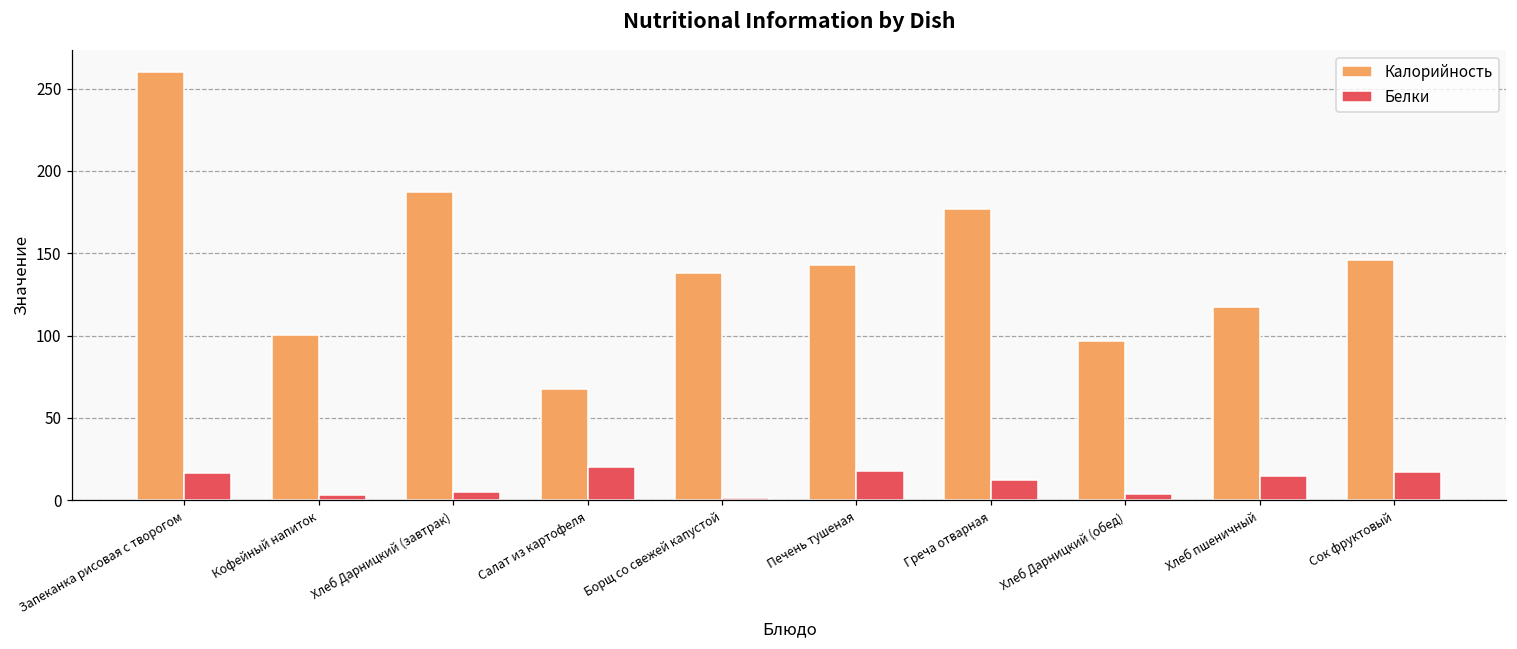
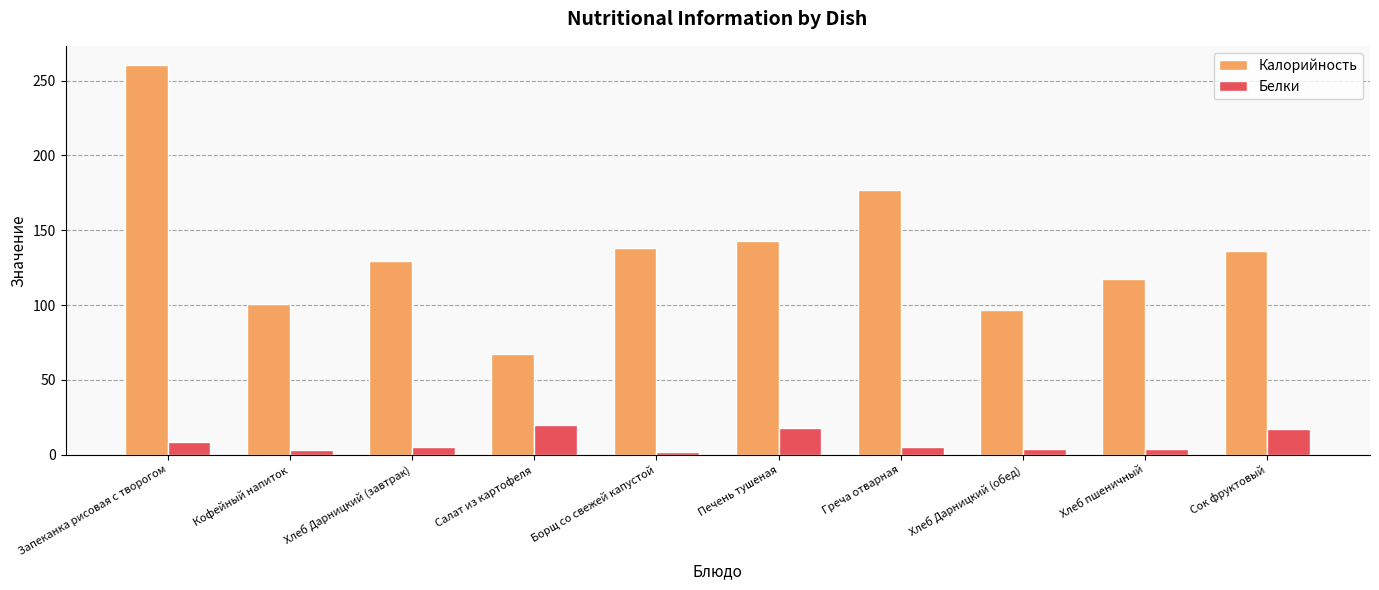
Белки, Запеканка рисовая с творогом: 17 -> 8
Калорийность, Хлеб Дарницкий (завтрак): 187 -> 129
Белки, Греча отварная: 13 -> 5
Белки, Хлеб пшеничный: 15 -> 4
Калорийность, Сок фруктовый: 146 -> 136
